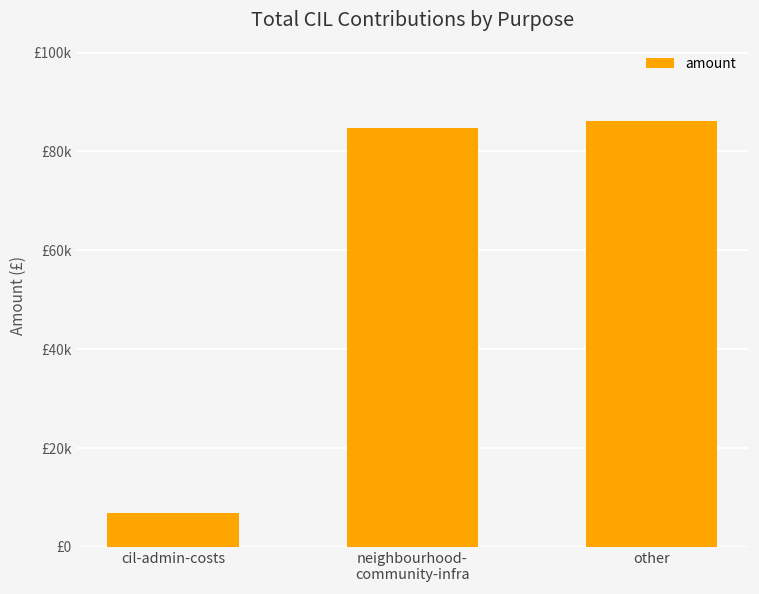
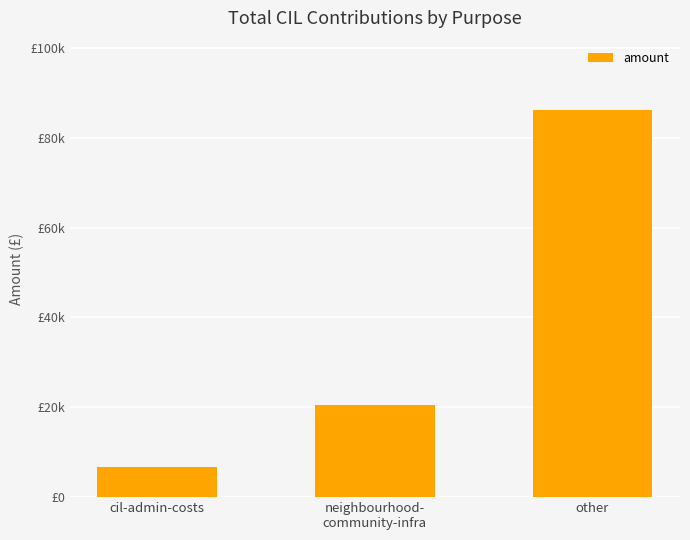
neighbourhood- community-infra: £85000 -> £21000
